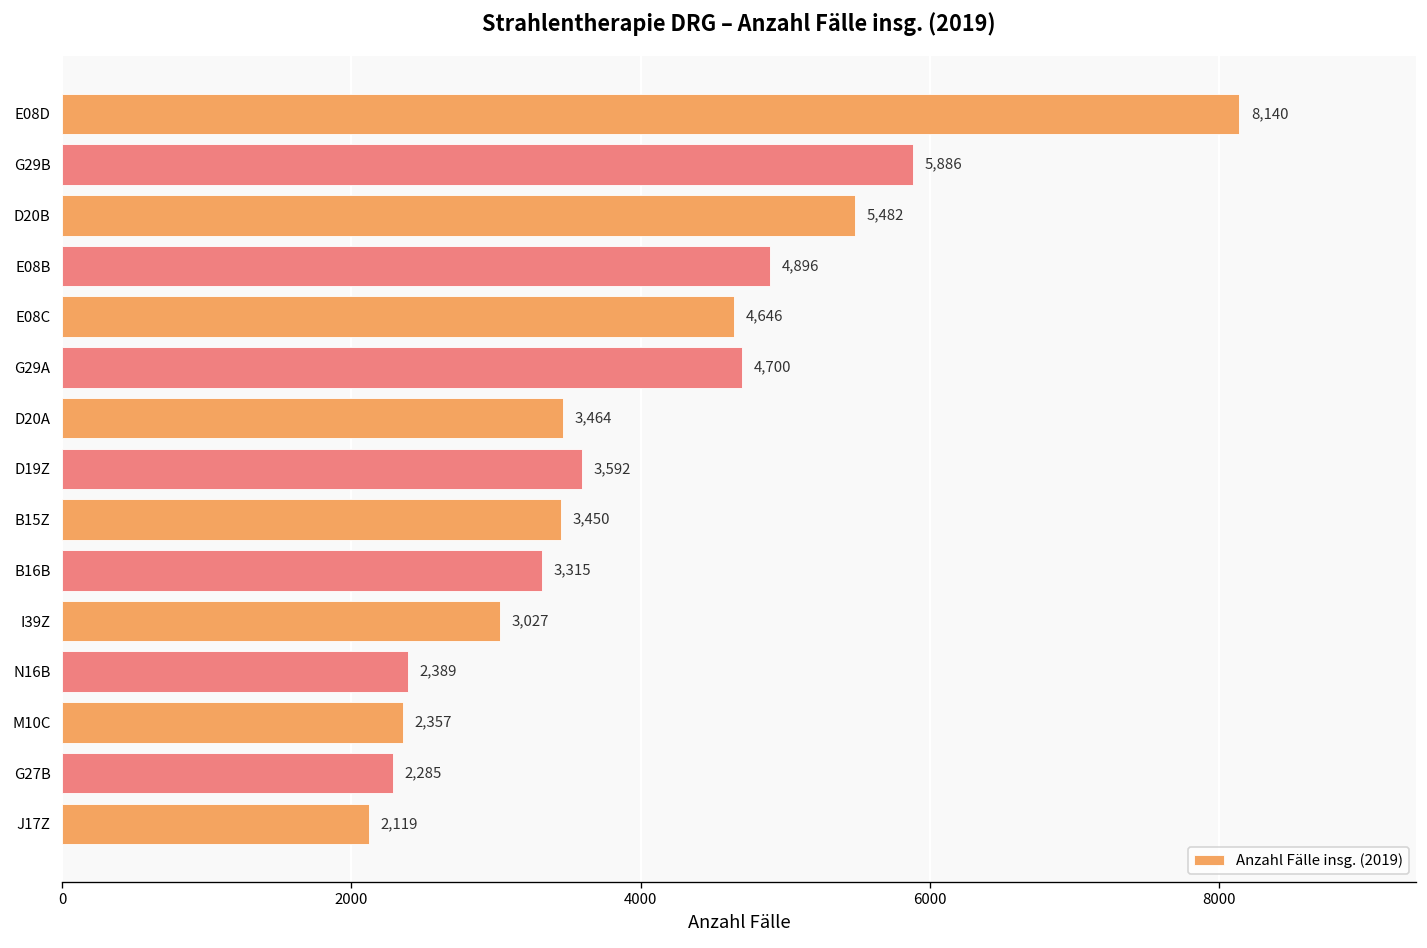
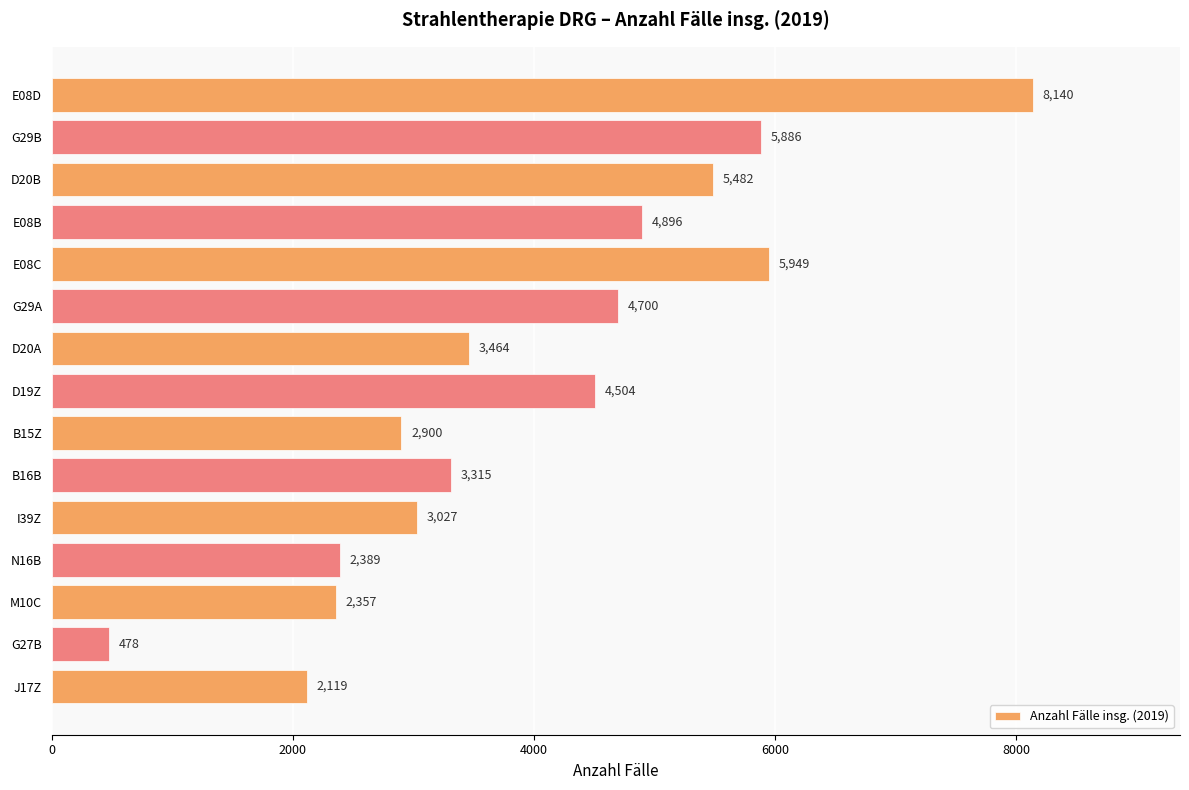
E08C: 4,646 -> 5,949
D19Z: 3,592 -> 4,504
B15Z: 3,450 -> 2,900
G27B: 2,285 -> 478
